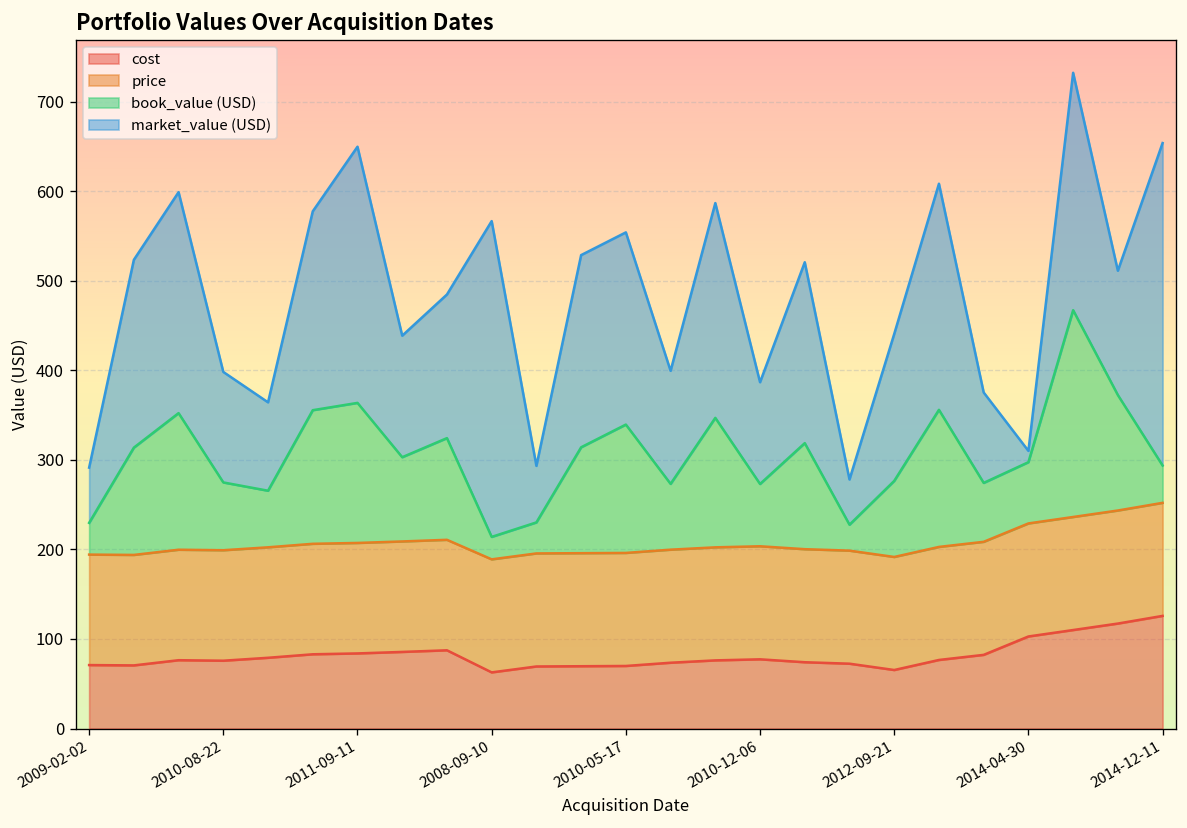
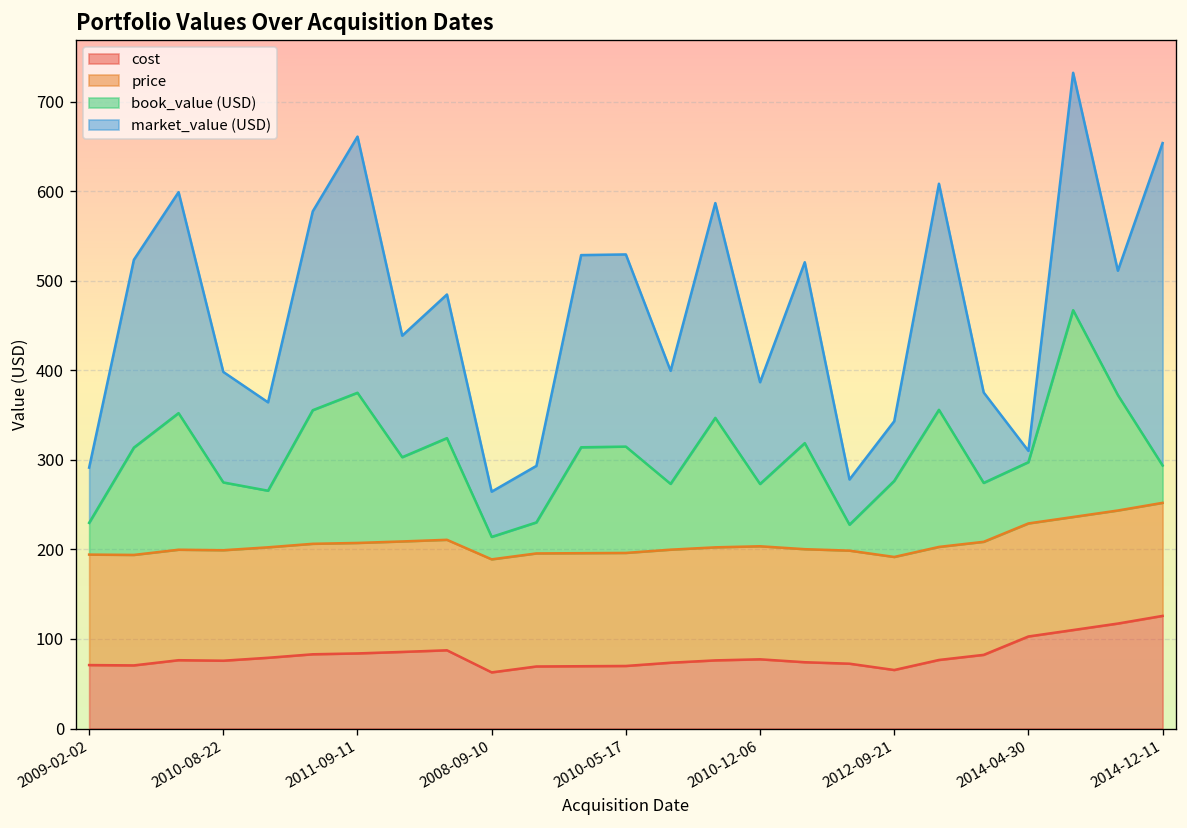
book_value (USD), 2011-09-11: 160 -> 170
market_value (USD), 2008-09-10: 350 -> 50
book_value (USD), 2010-05-17: 140 -> 120
market_value (USD), 2012-09-21: 160 -> 70
